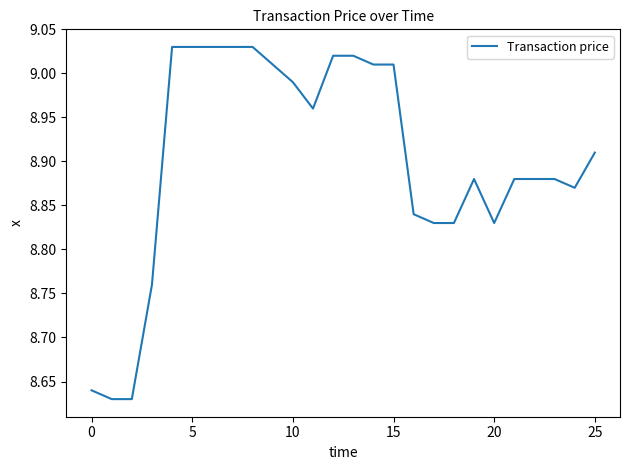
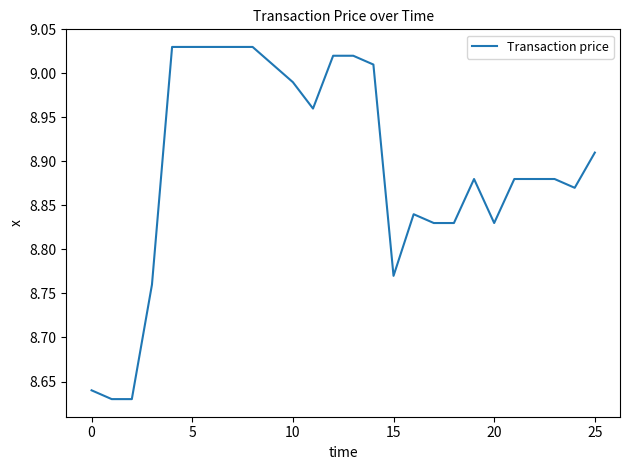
15: 9.01 -> 8.77
